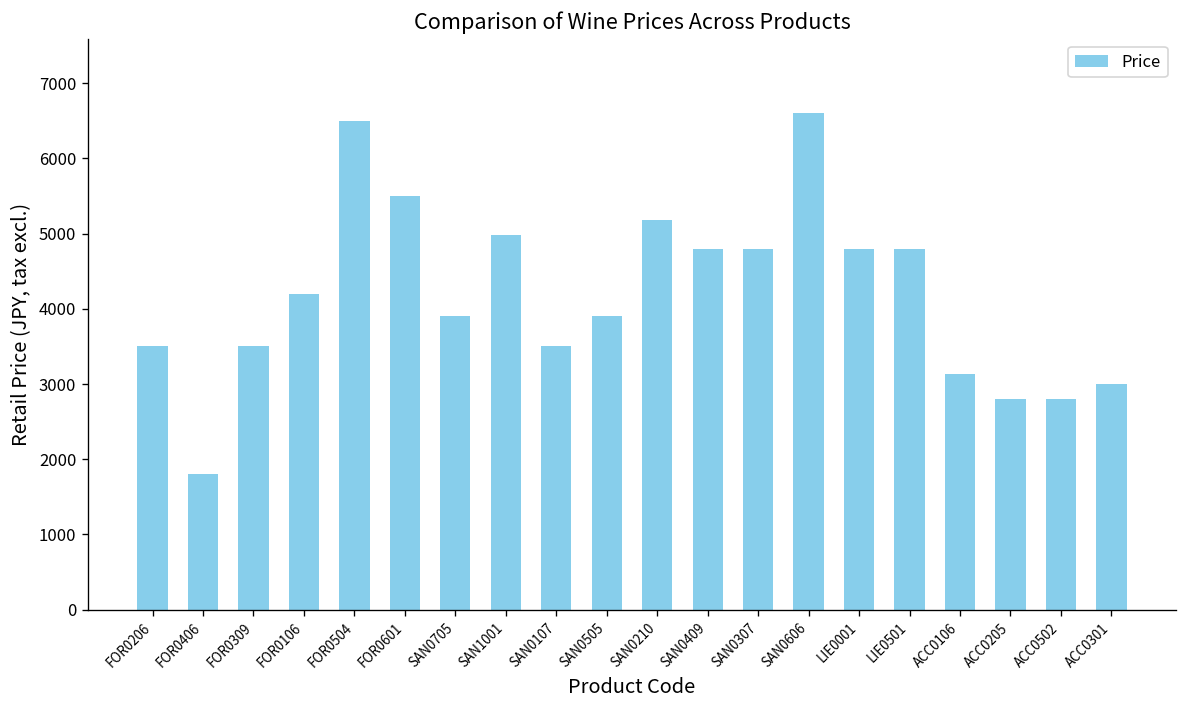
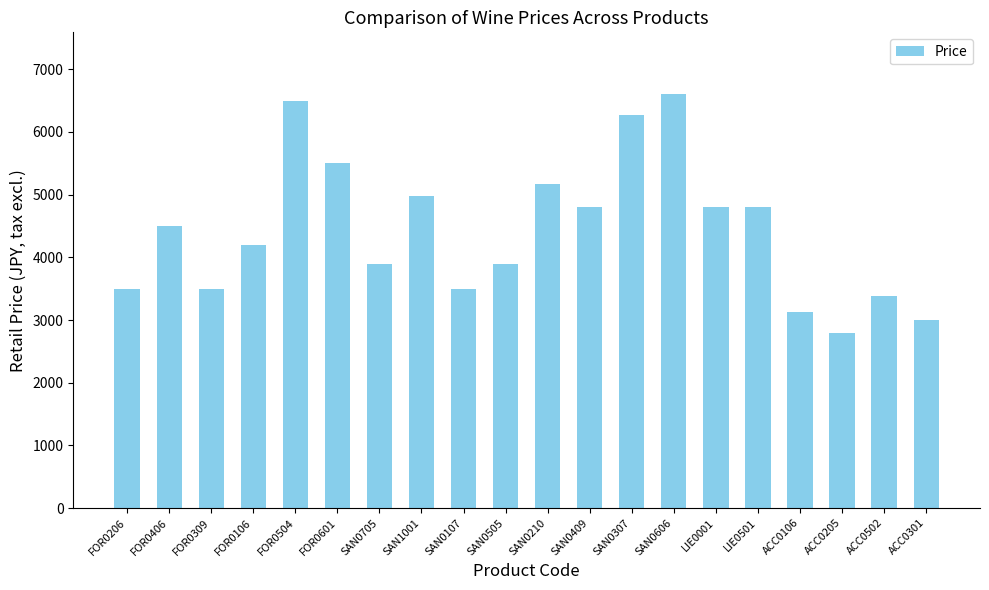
FOR0406: 1800 -> 4500
SAN0307: 4800 -> 6300
ACC0502: 2800 -> 3400
